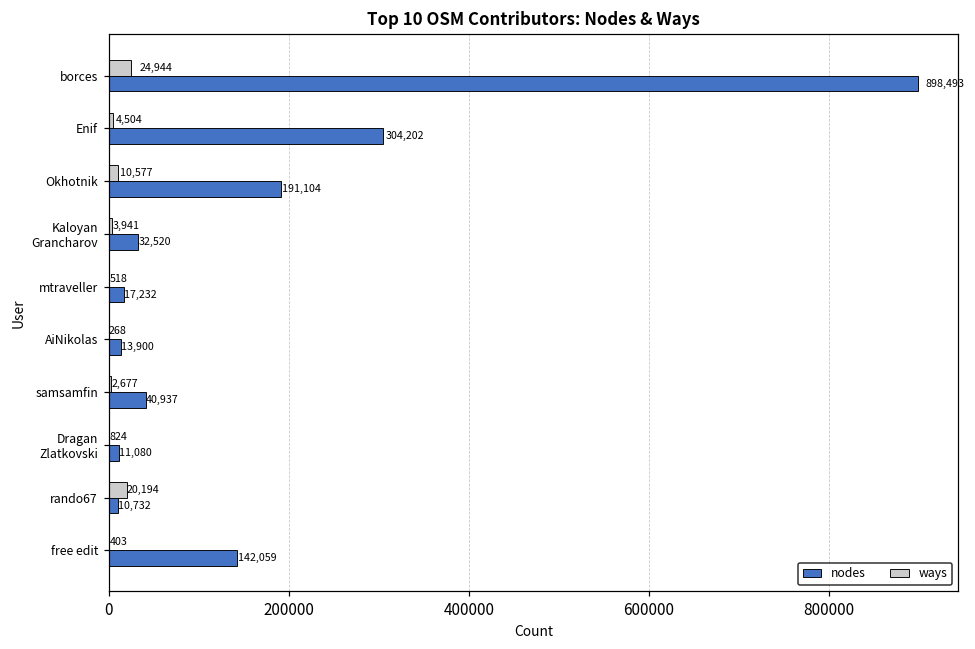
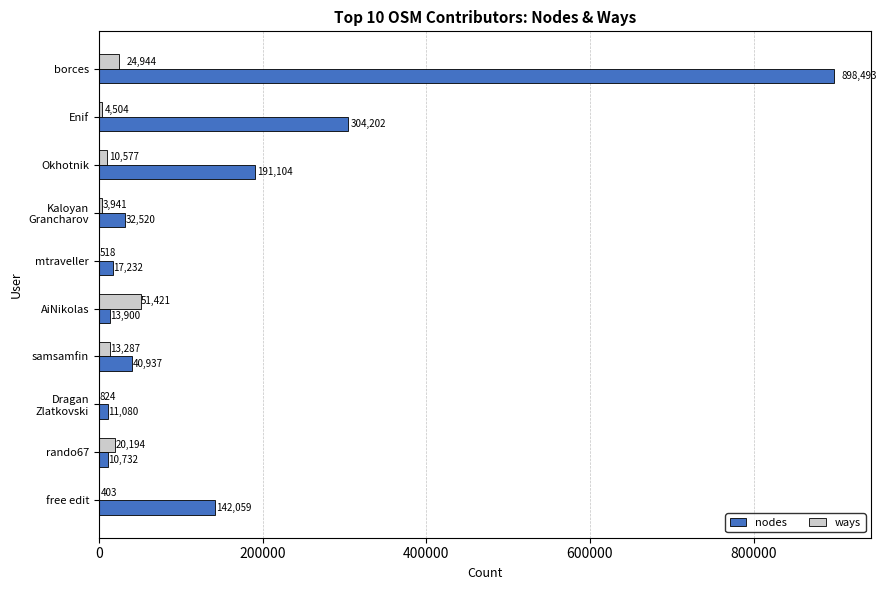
ways, AiNikolas: 268 -> 51,421
ways, samsamfin: 2,677 -> 13,287
